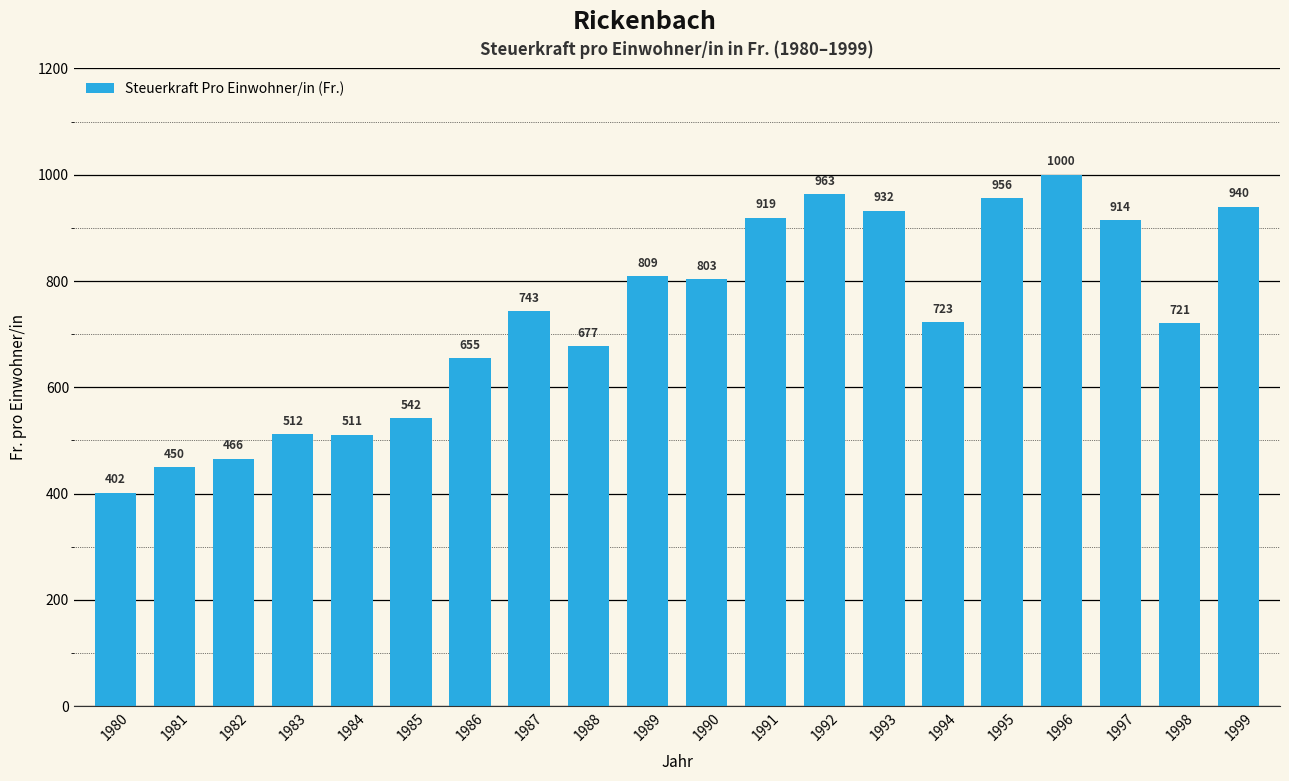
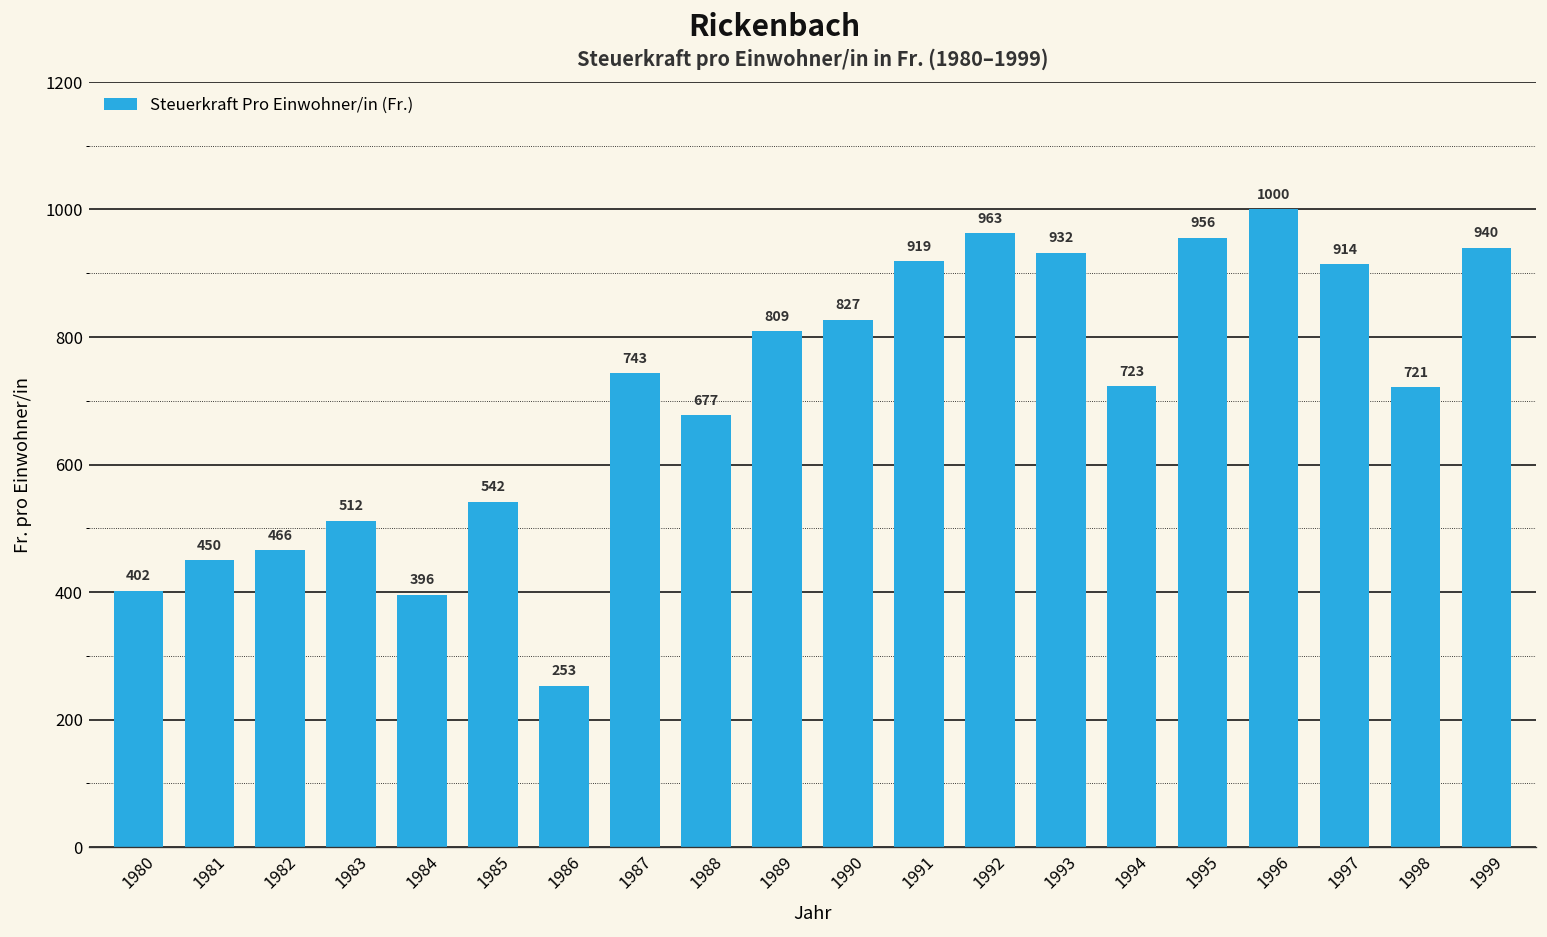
1984: 511 -> 396
1986: 655 -> 253
1990: 803 -> 827
